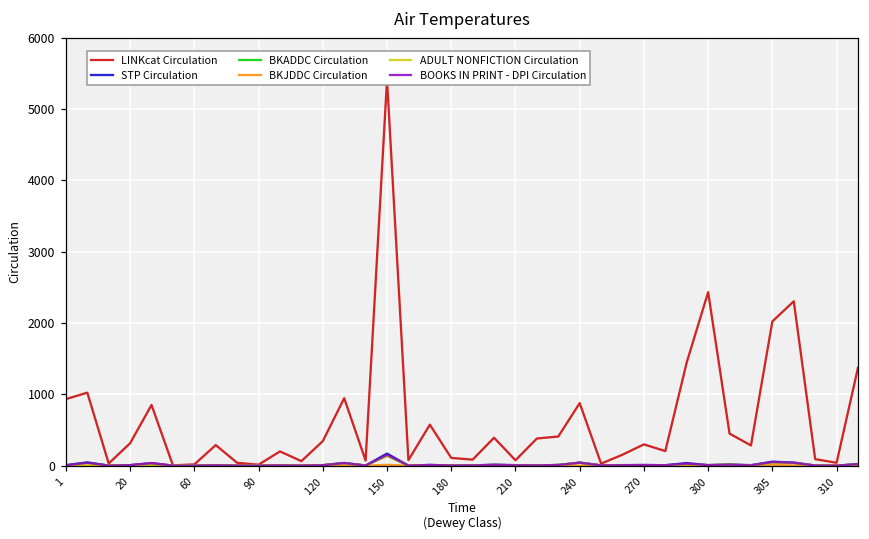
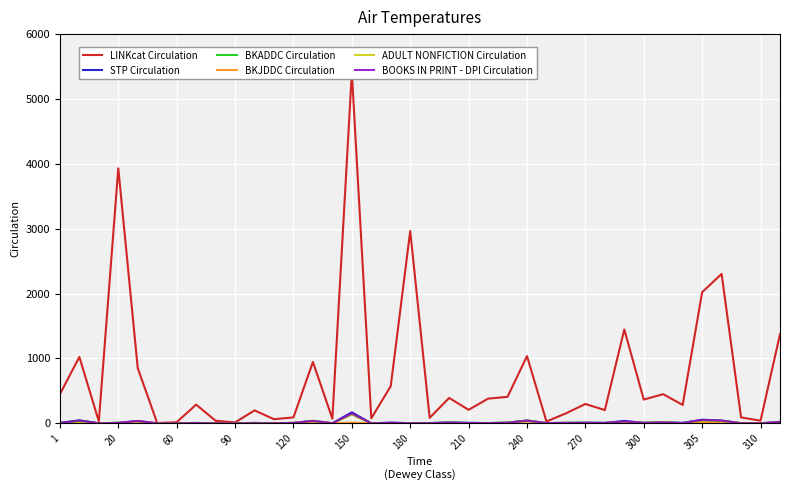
LINKcat Circulation, 1: 900 -> 400
LINKcat Circulation, 20: 300 -> 3900
LINKcat Circulation, 120: 300 -> 100
LINKcat Circulation, 180: 100 -> 3000
LINKcat Circulation, 210: 100 -> 200
LINKcat Circulation, 240: 900 -> 1000
LINKcat Circulation, 300: 2400 -> 400
